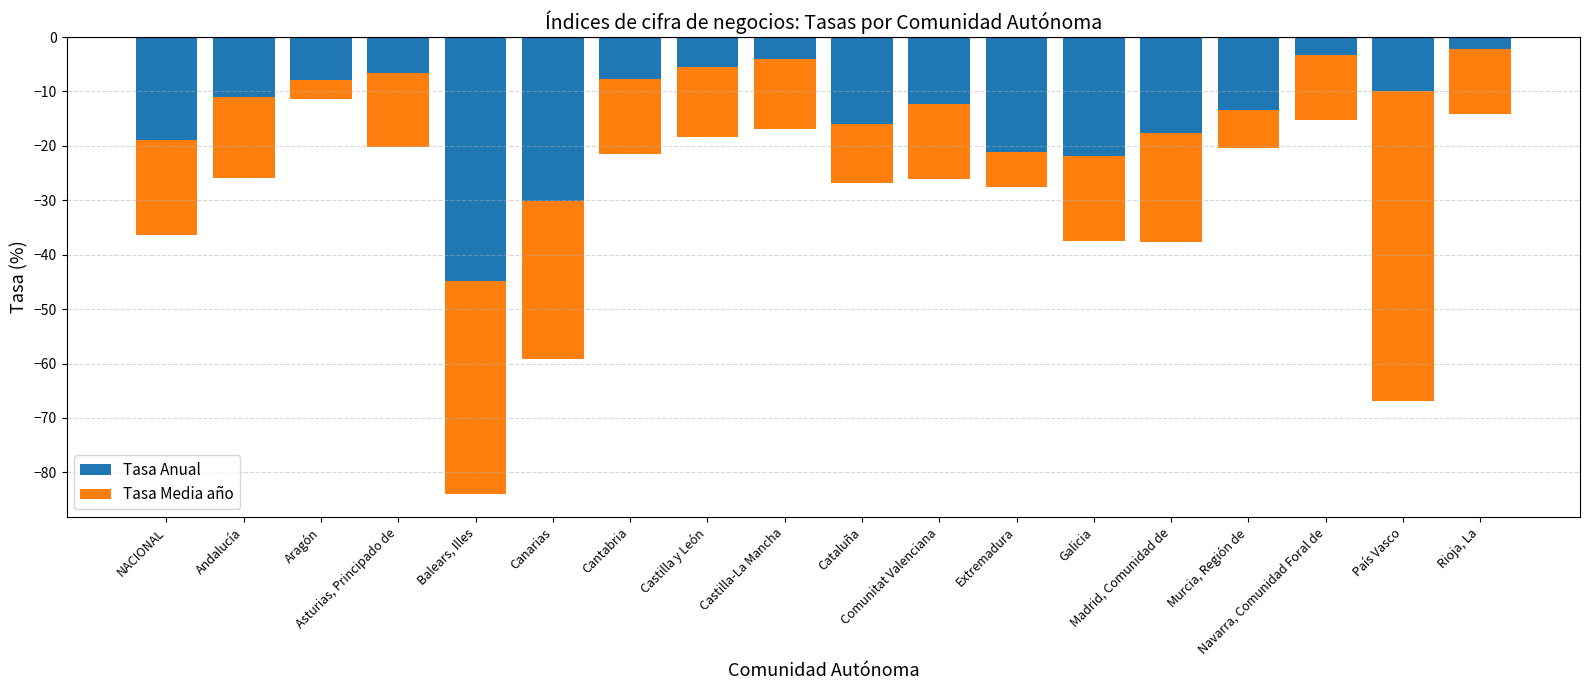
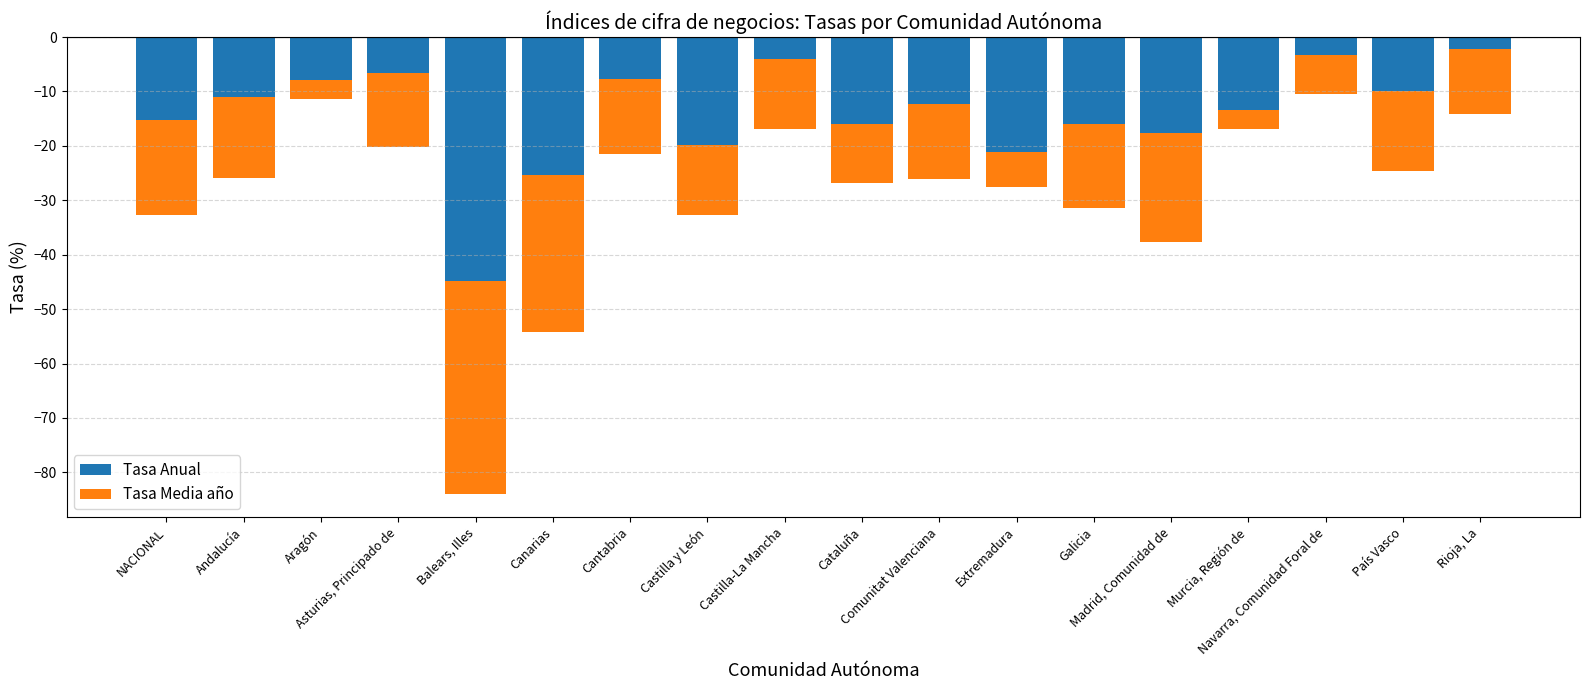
Tasa Anual, NACIONAL: -19 -> -15
Tasa Anual, Canarias: -30 -> -25
Tasa Anual, Castilla y León: -6 -> -20
Tasa Anual, Galicia: -22 -> -16
Tasa Media año, Murcia, Región de: -7 -> -3
Tasa Media año, Navarra, Comunidad Foral de: -12 -> -7
Tasa Media año, País Vasco: -57 -> -15
